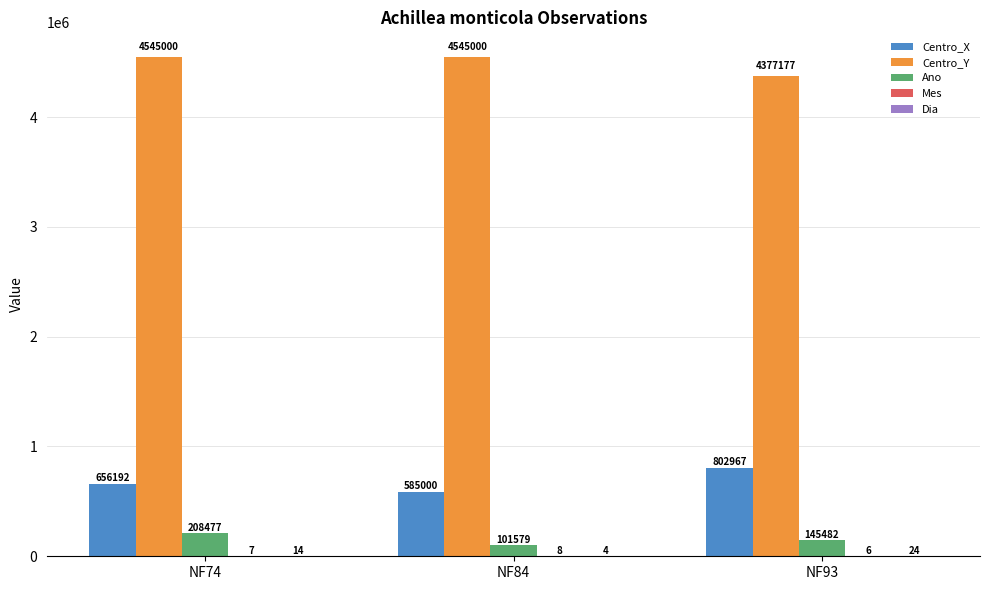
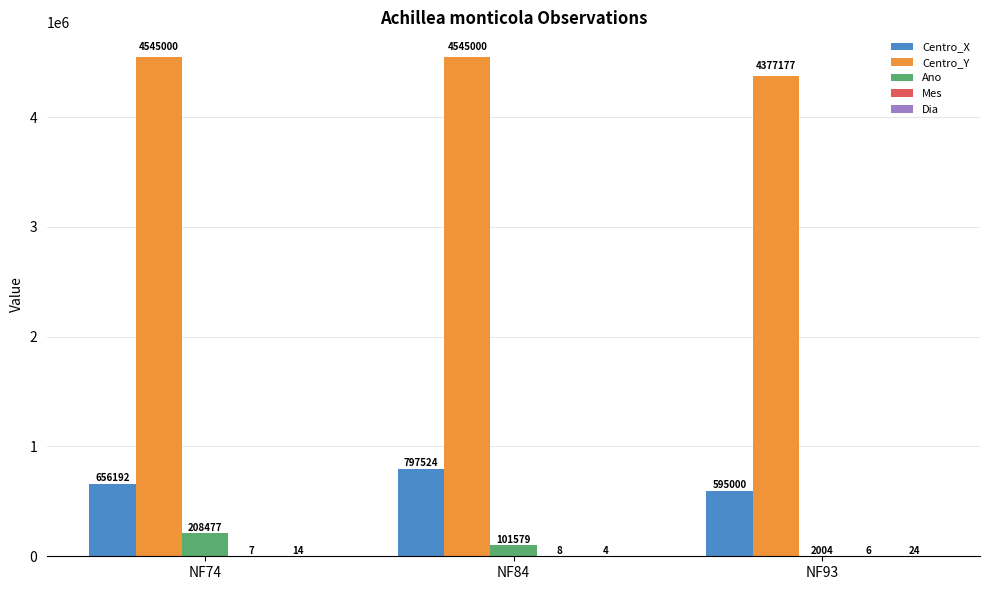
Centro_X, NF84: 585000 -> 797524
Centro_X, NF93: 802967 -> 595000
Ano, NF93: 145482 -> 2004
